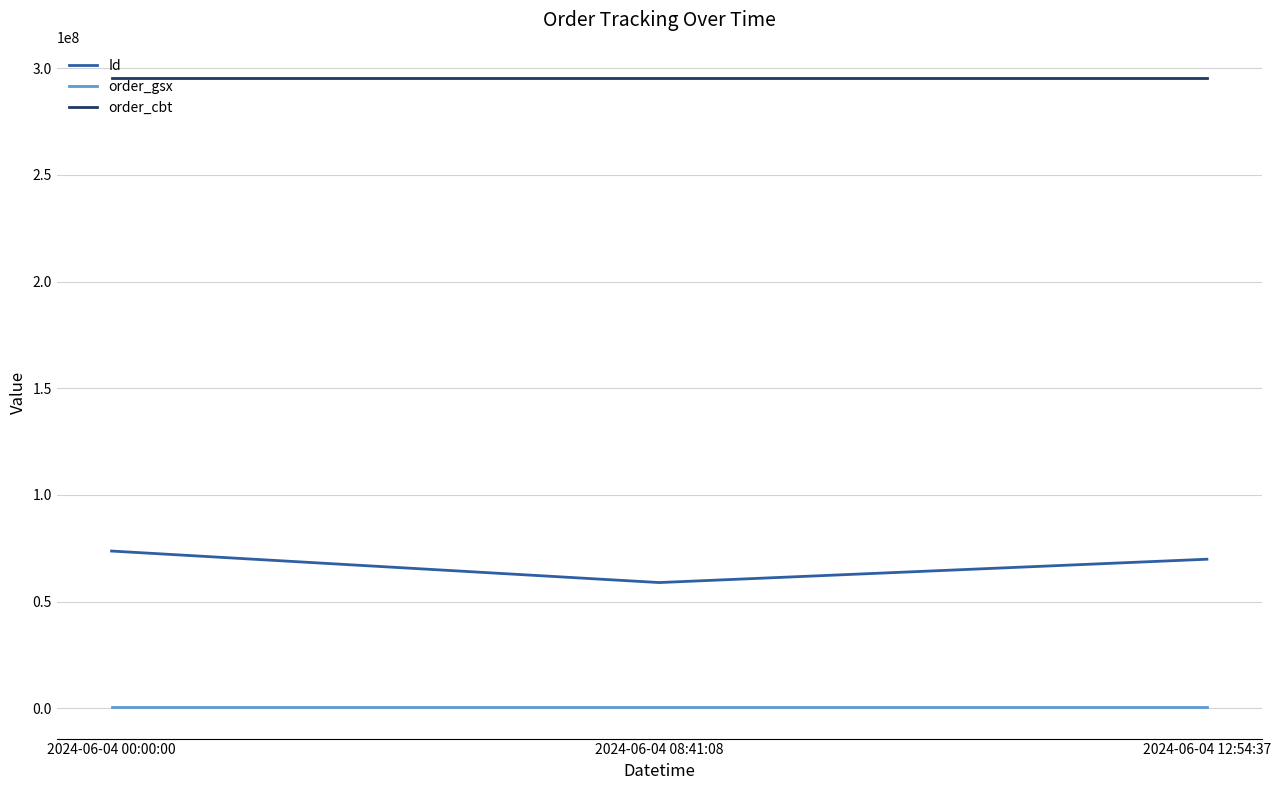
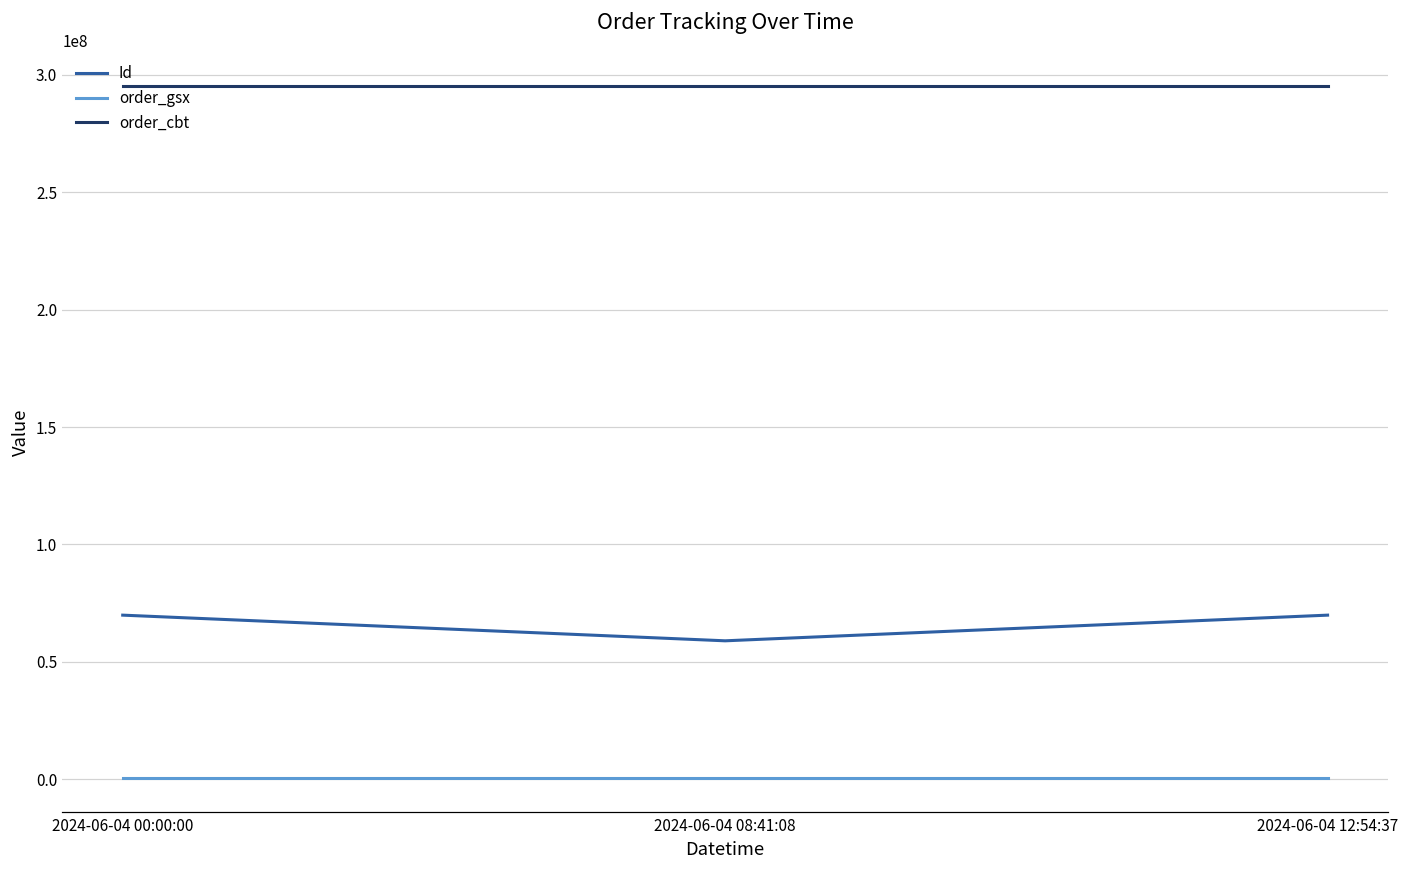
Id, 2024-06-04 00:00:00: 74000000 -> 70000000
